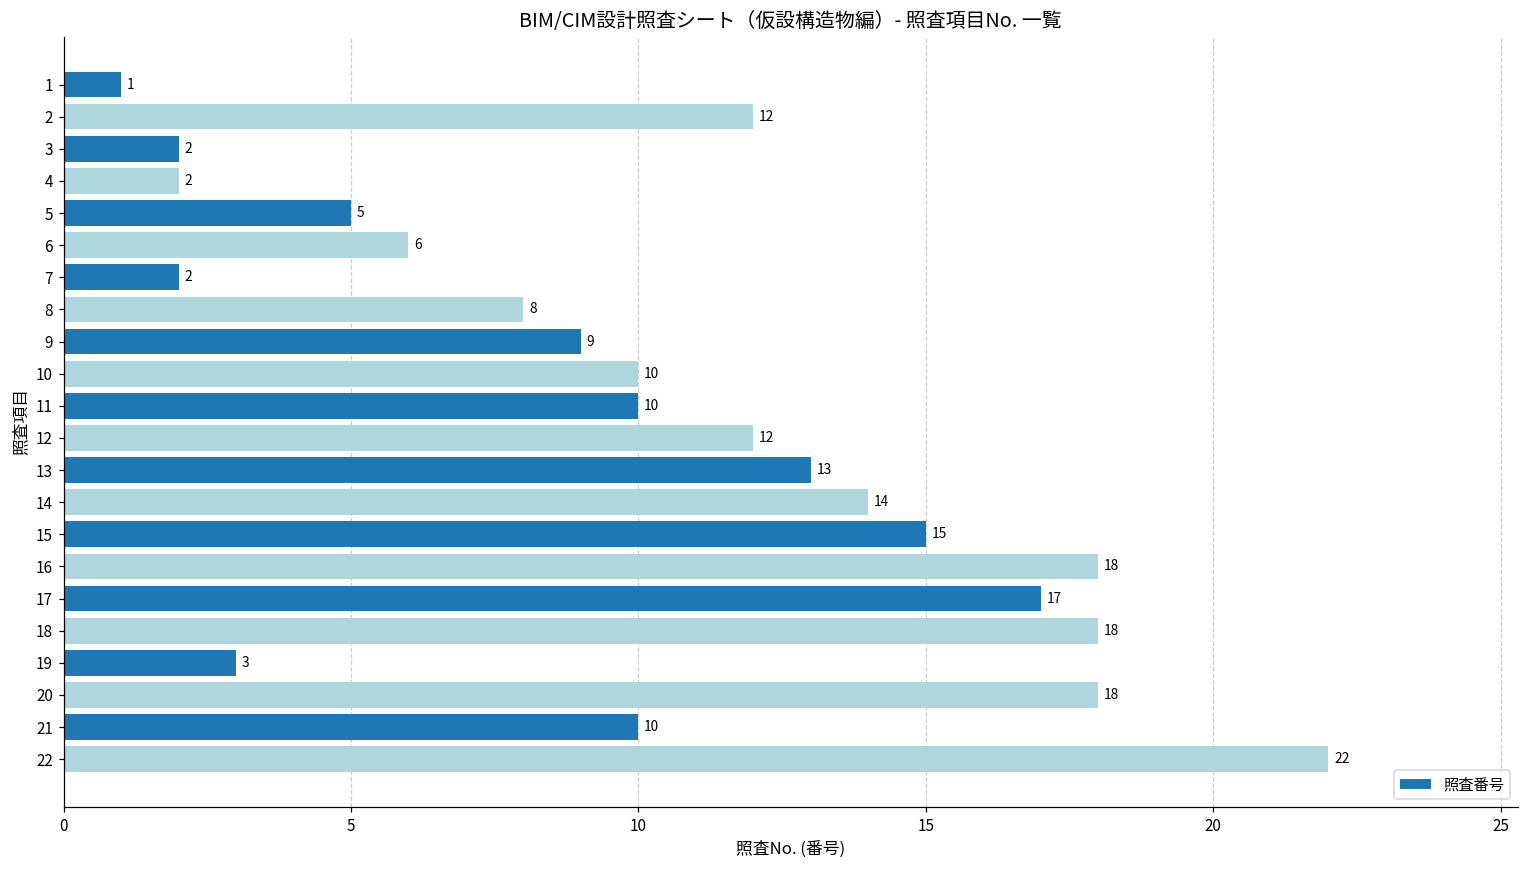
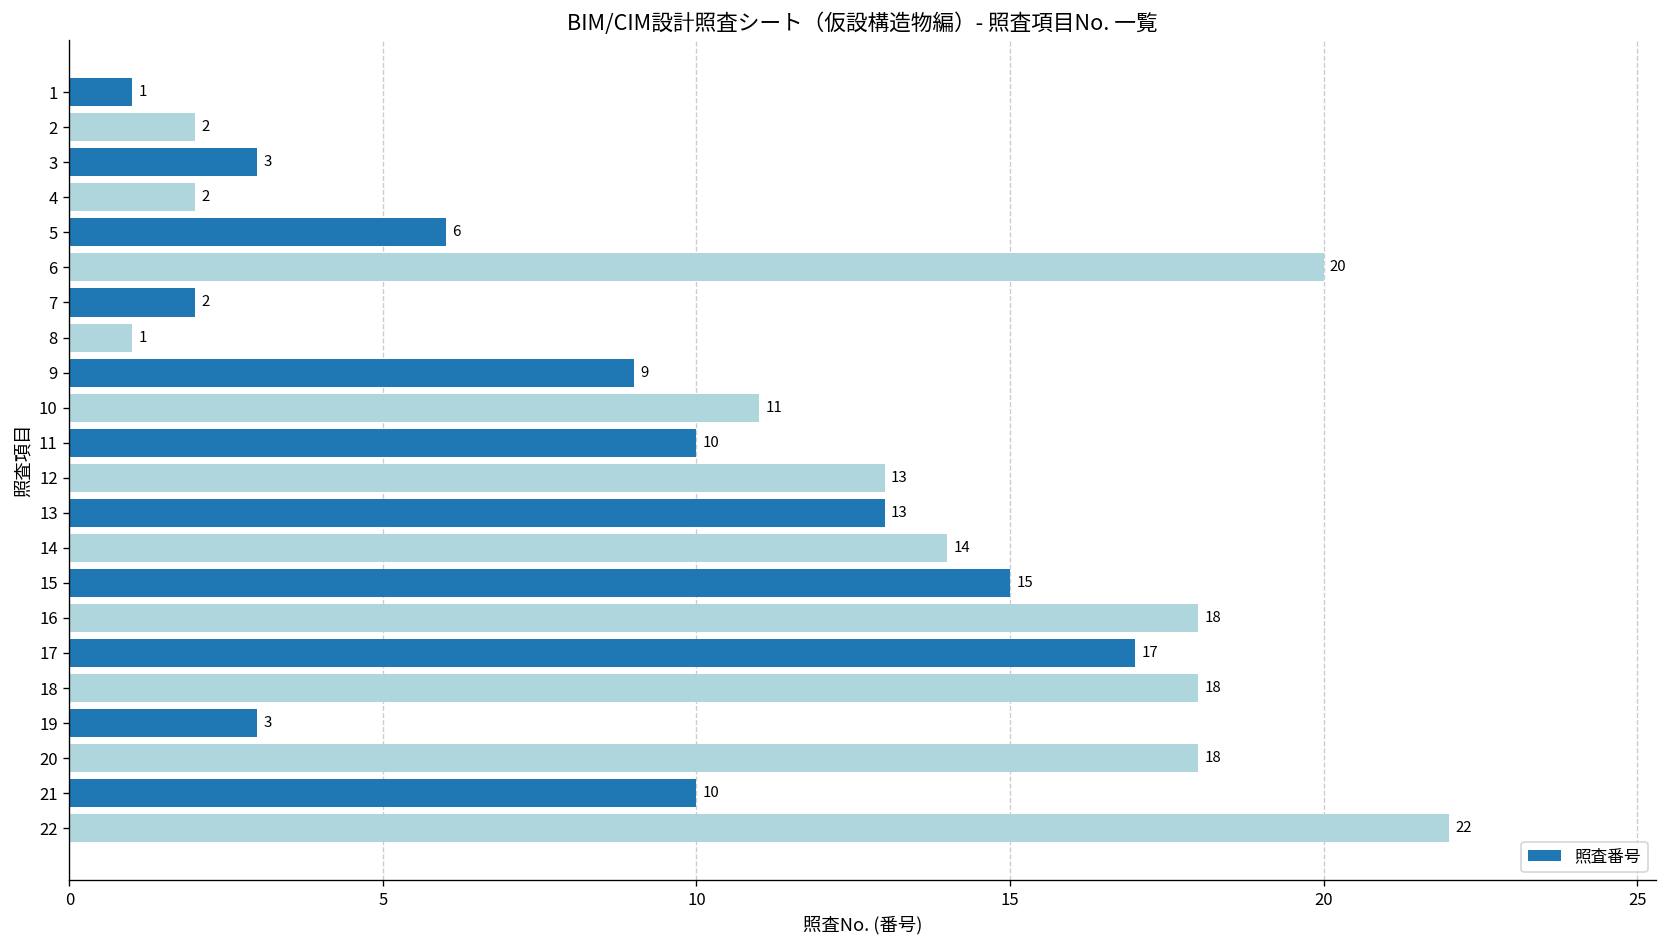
2: 12 -> 2
3: 2 -> 3
5: 5 -> 6
6: 6 -> 20
8: 8 -> 1
10: 10 -> 11
12: 12 -> 13
